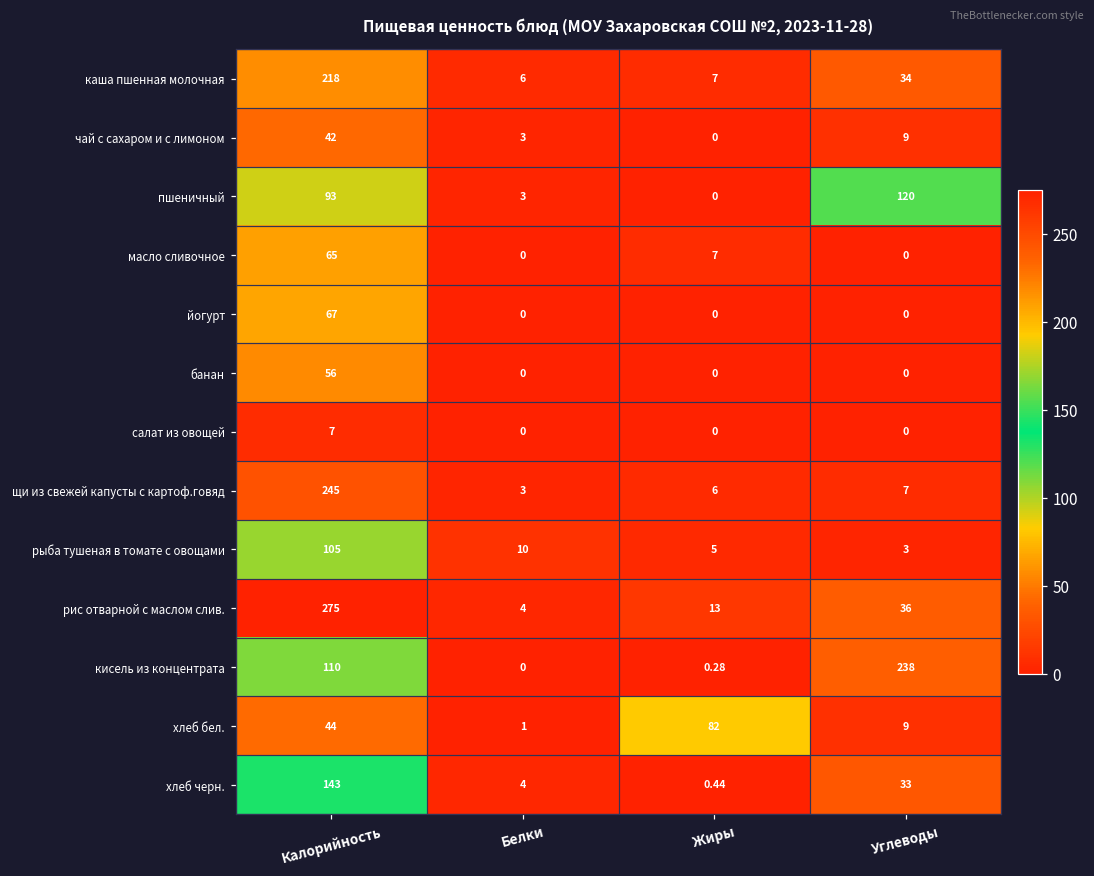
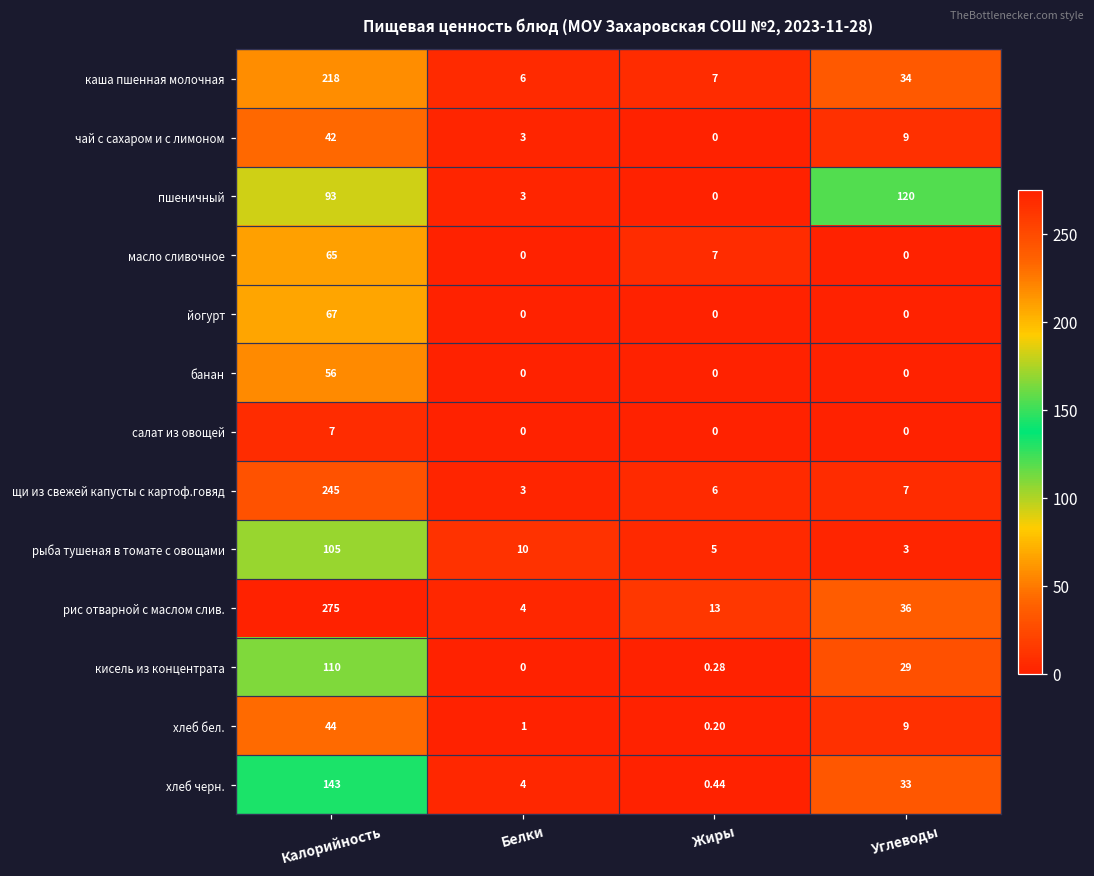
кисель из концентрата, Углеводы: 238 -> 29
хлеб бел., Жиры: 82 -> 0.20
